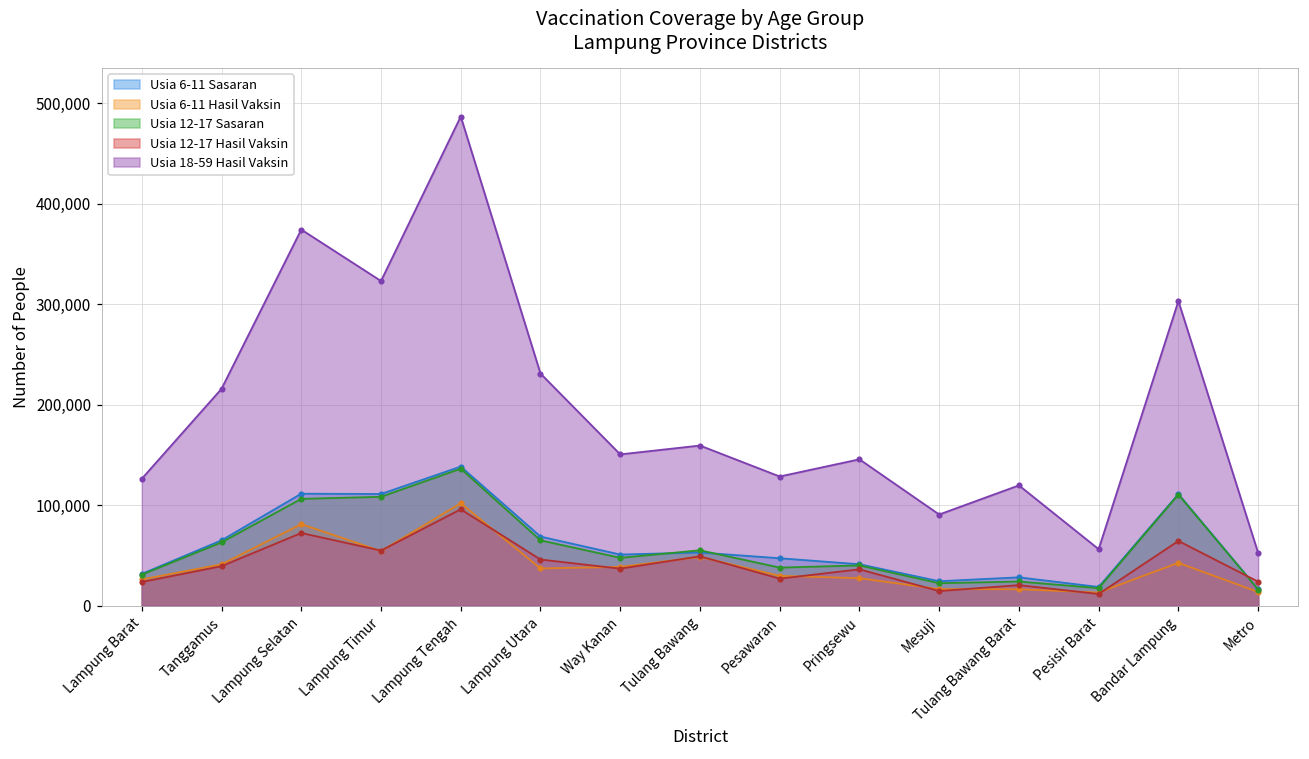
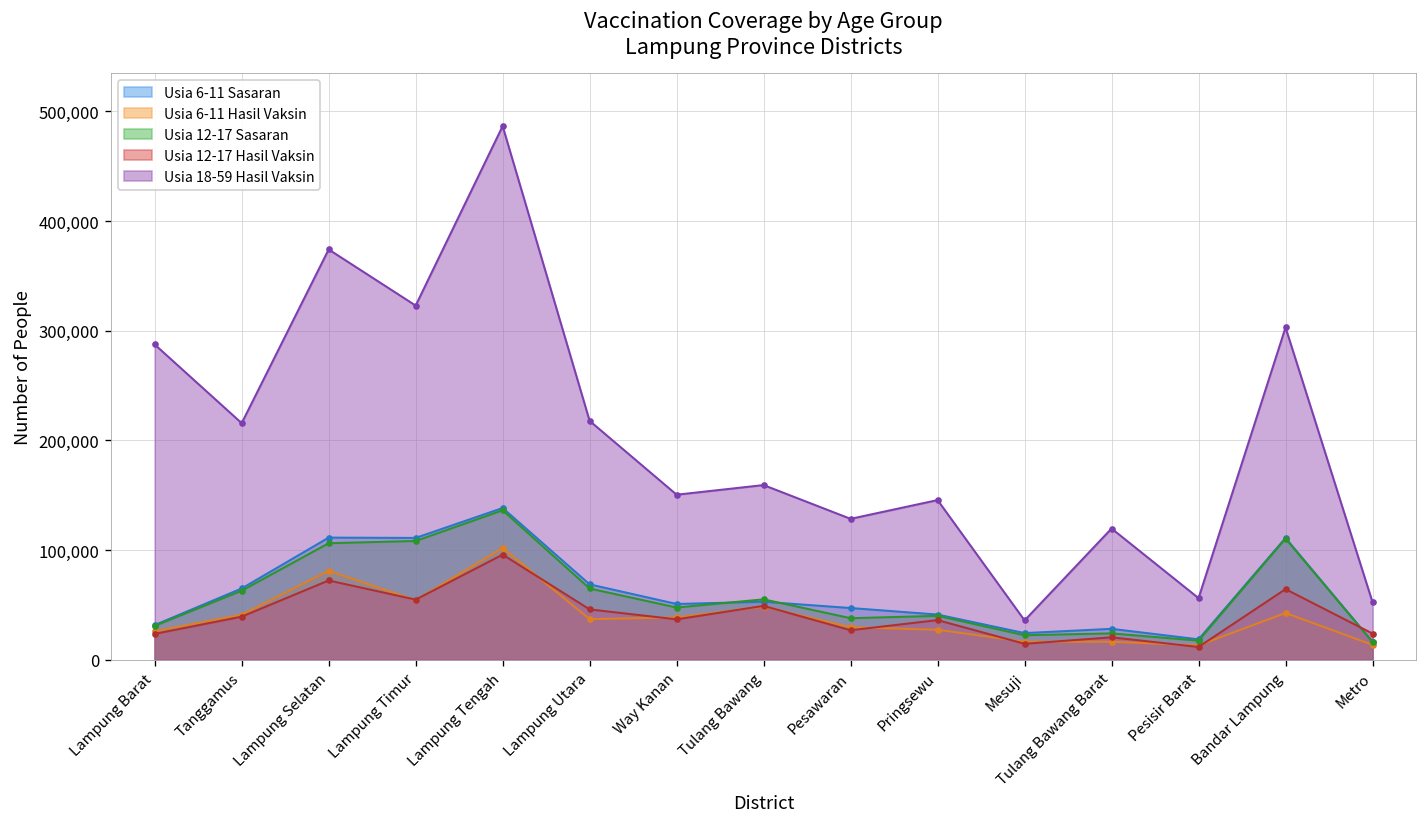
Usia 18-59 Hasil Vaksin, Lampung Barat: 130,000 -> 290,000
Usia 18-59 Hasil Vaksin, Lampung Utara: 230,000 -> 220,000
Usia 18-59 Hasil Vaksin, Mesuji: 90,000 -> 40,000
